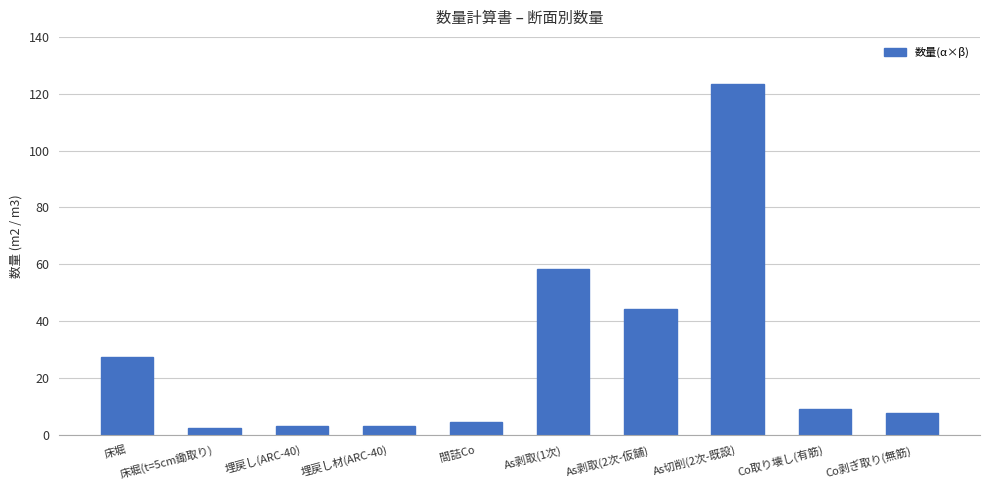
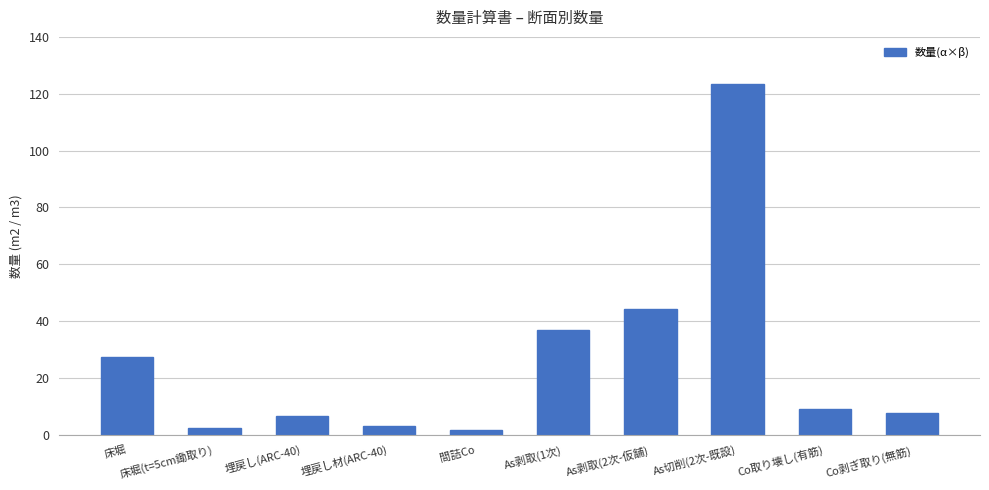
埋戻し(ARC-40): 3 -> 6
間詰Co: 5 -> 2
As剥取(1次): 58 -> 37
